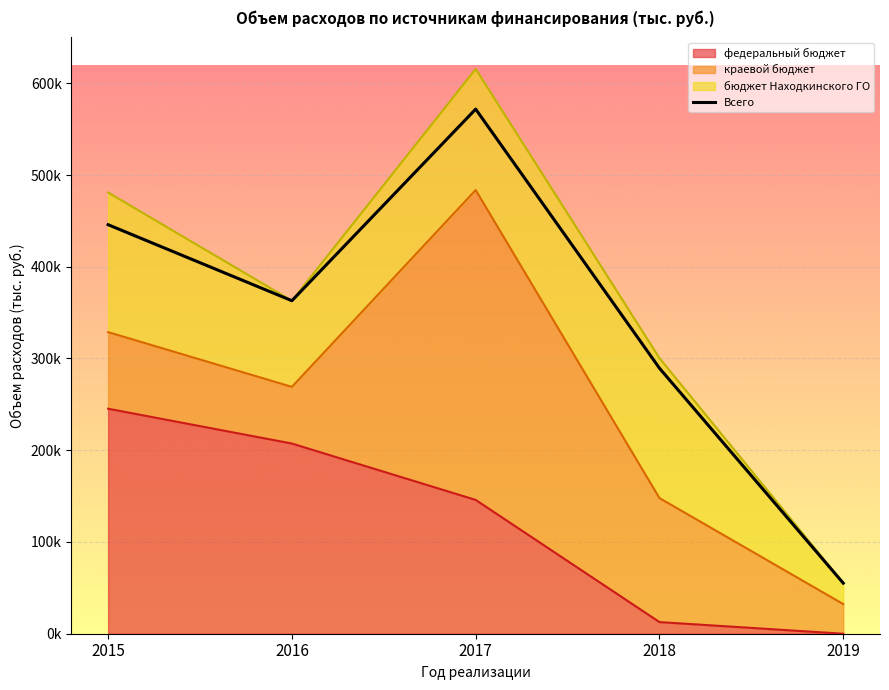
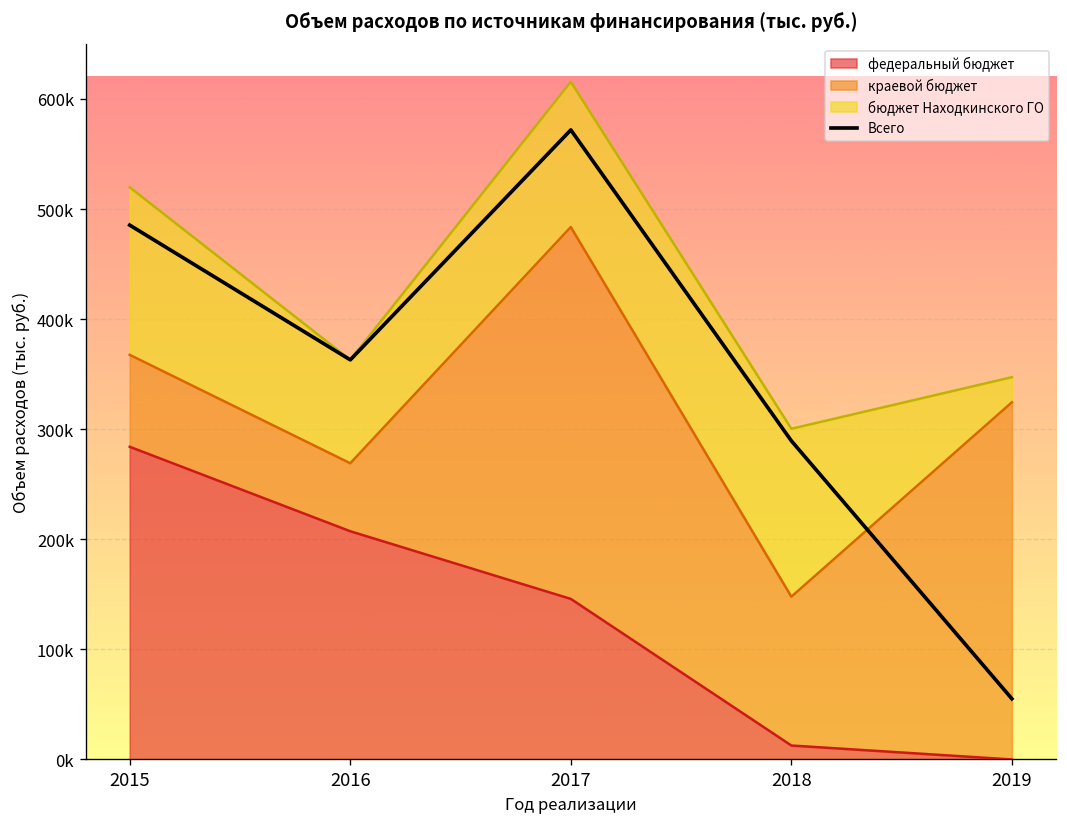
федеральный бюджет, 2015: 250000 -> 280000
Всего, 2015: 450000 -> 490000
краевой бюджет, 2019: 30000 -> 320000
